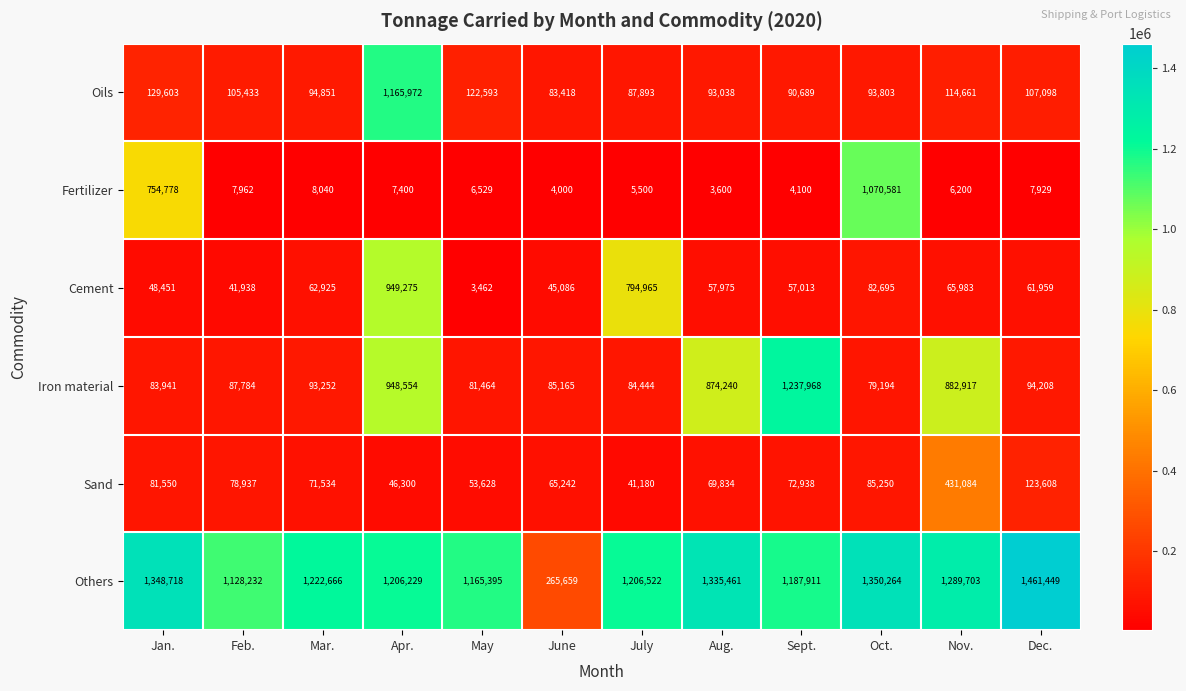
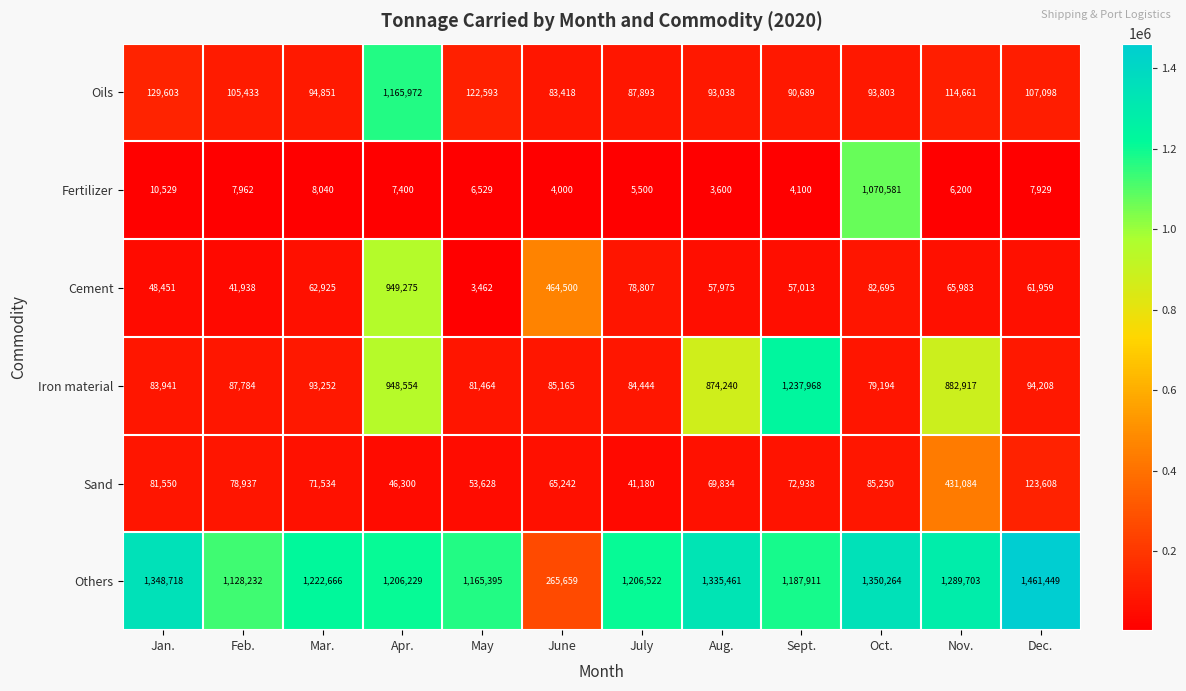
Fertilizer, Jan.: 754,778 -> 10,529
Cement, June: 45,086 -> 464,500
Cement, July: 794,965 -> 78,807
